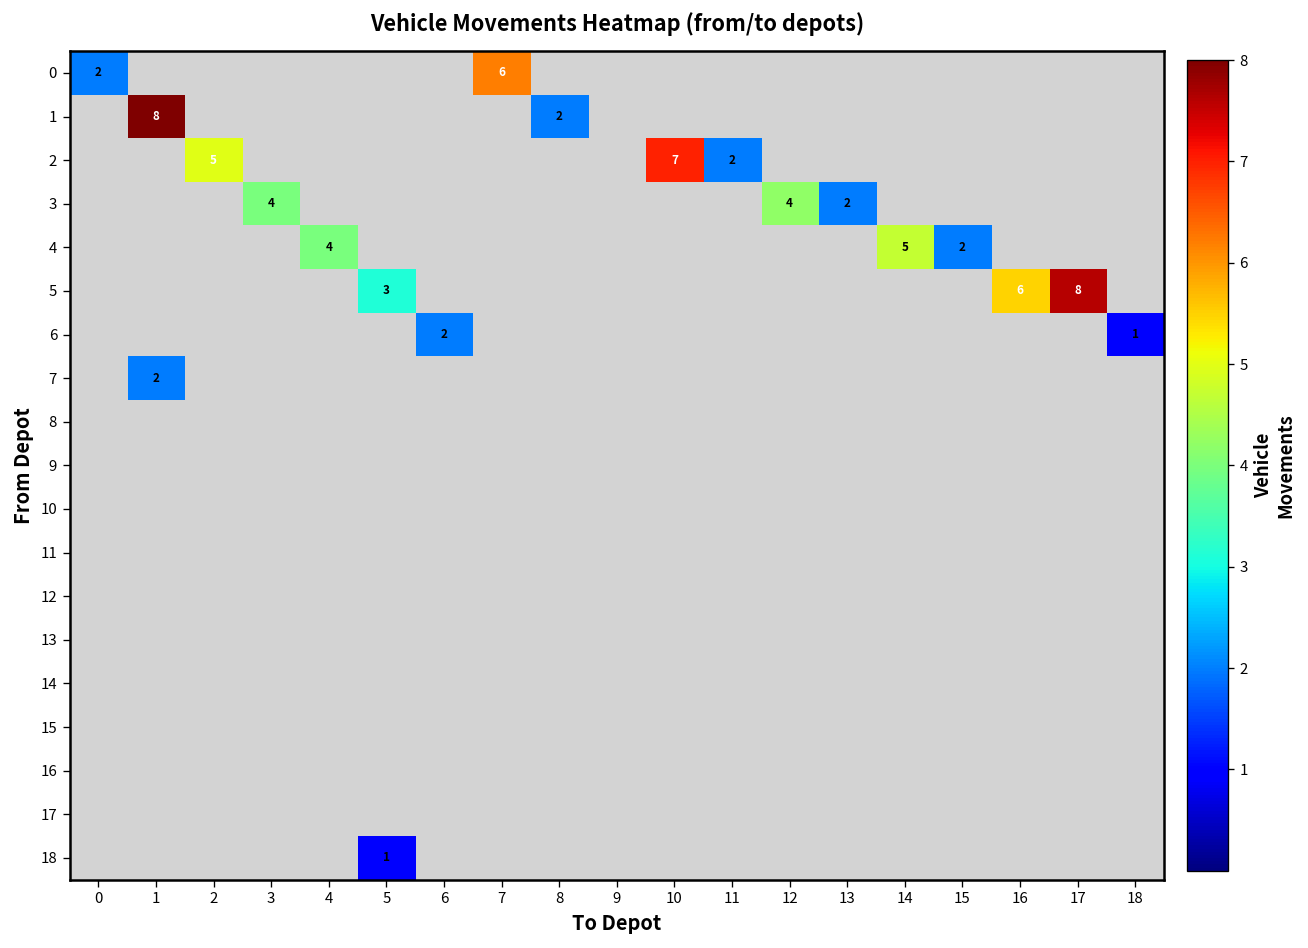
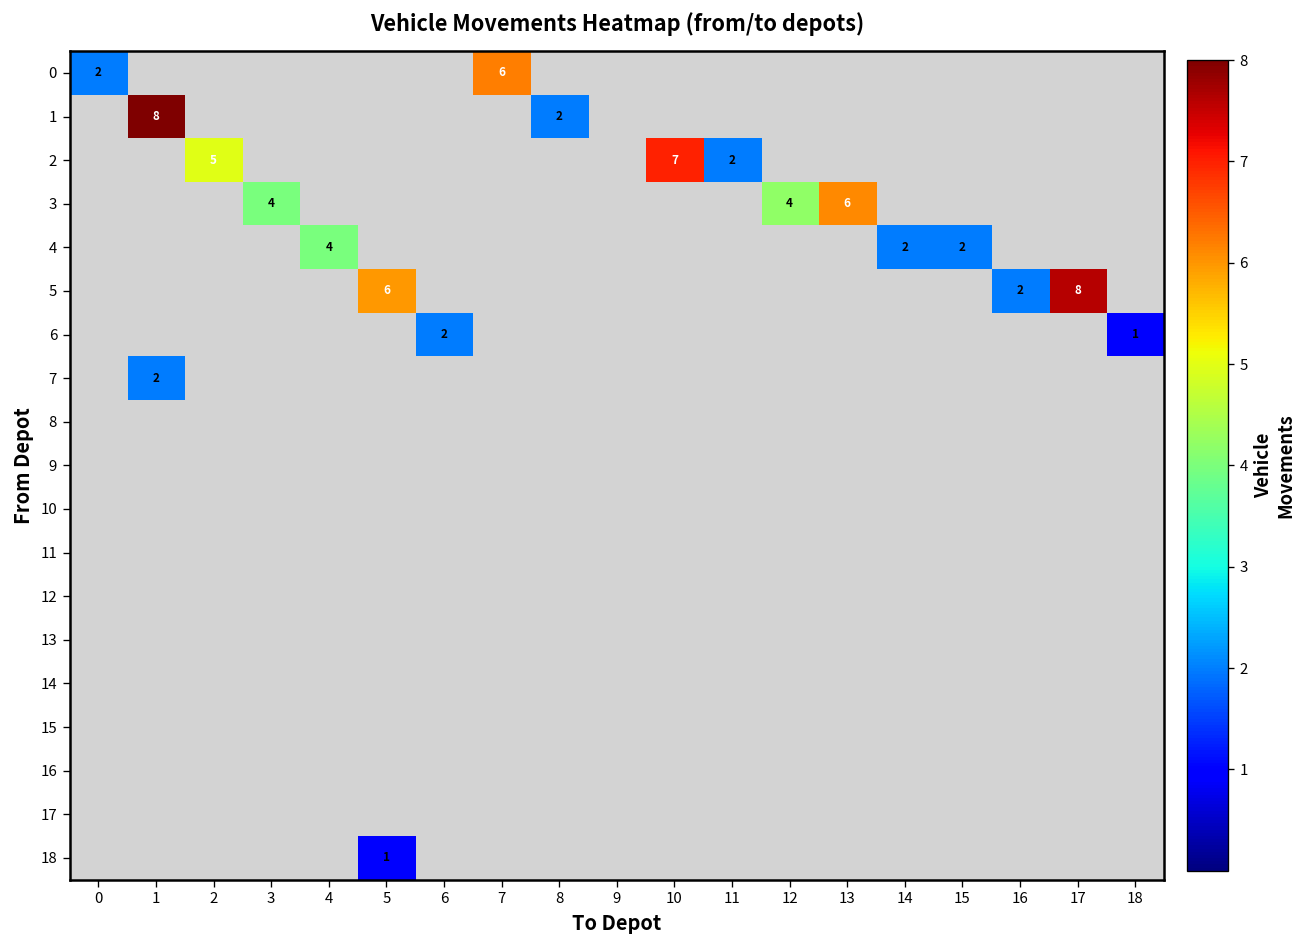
3, 13: 2 -> 6
4, 14: 5 -> 2
5, 5: 3 -> 6
5, 16: 6 -> 2
